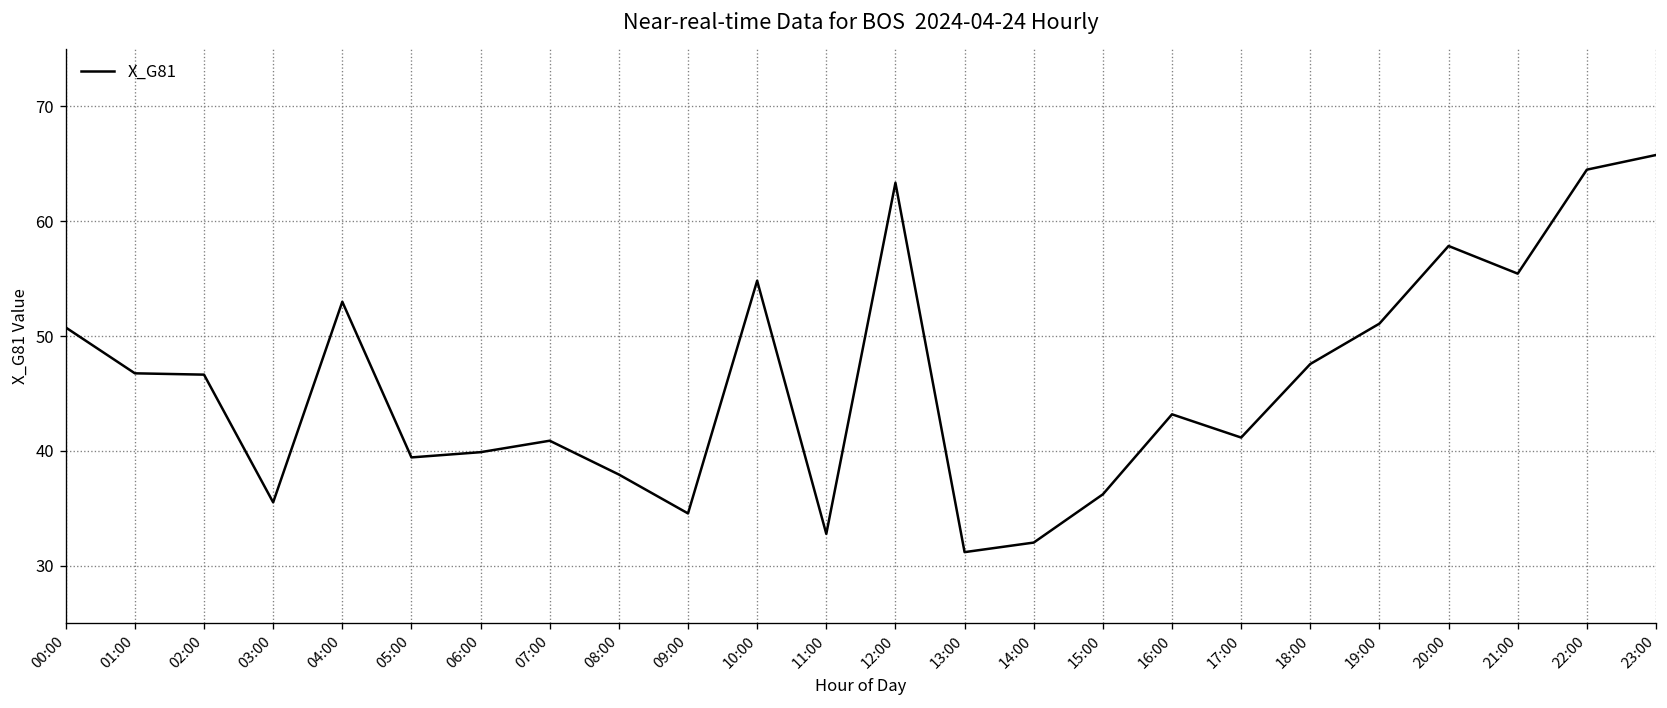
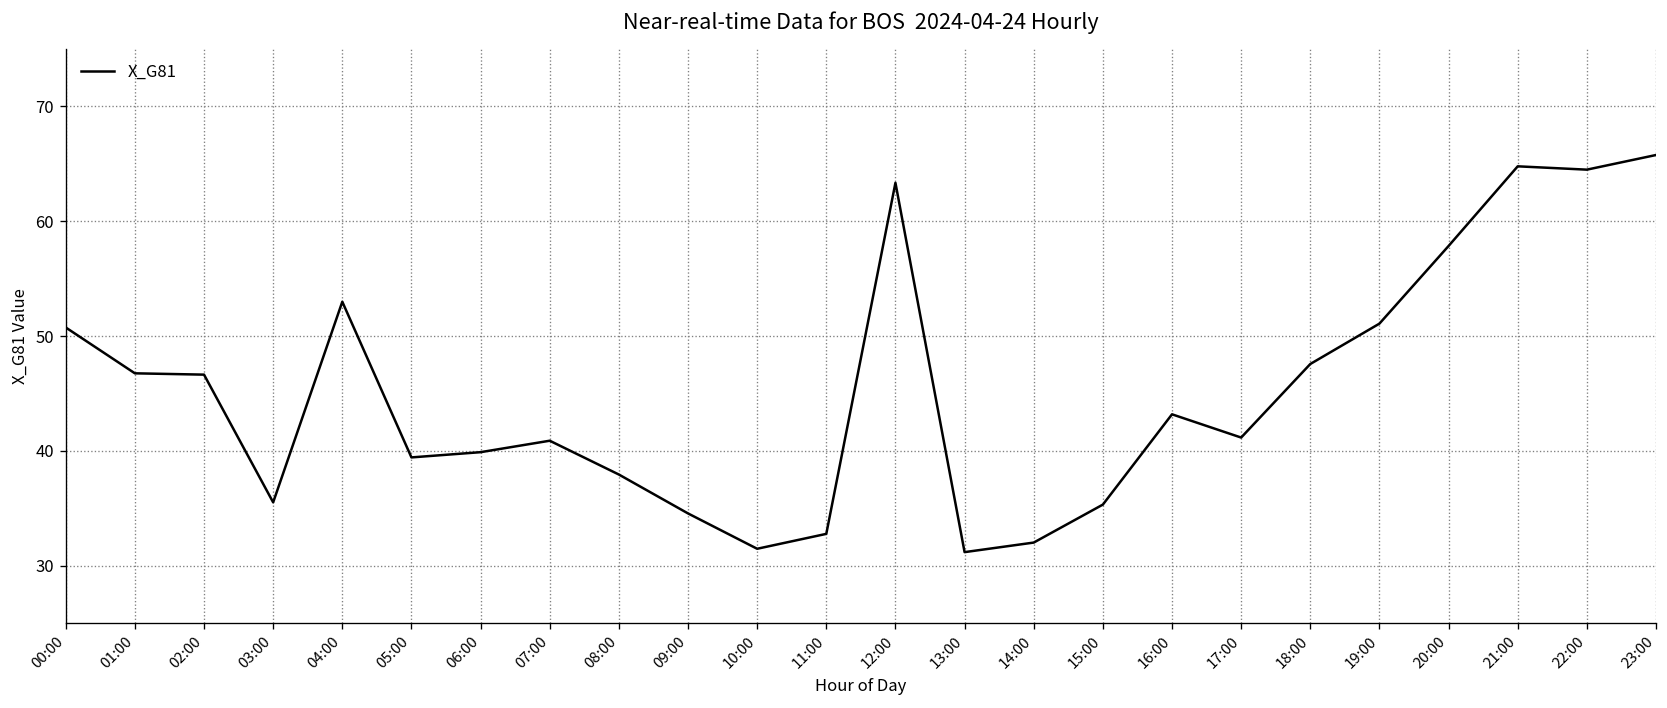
10:00: 55 -> 31
15:00: 36 -> 35
21:00: 55 -> 65
